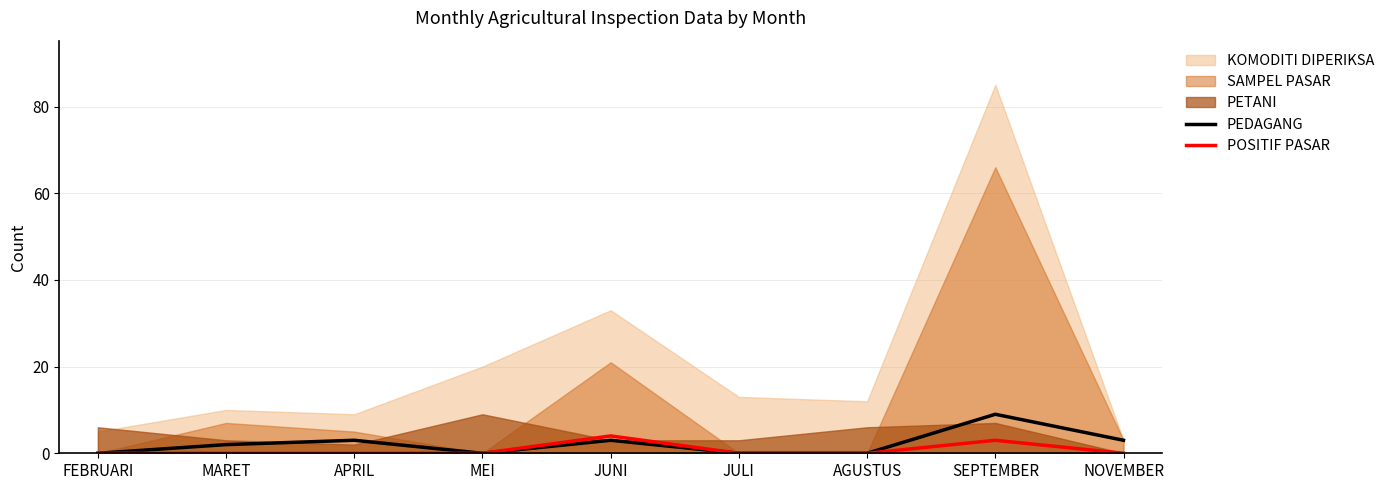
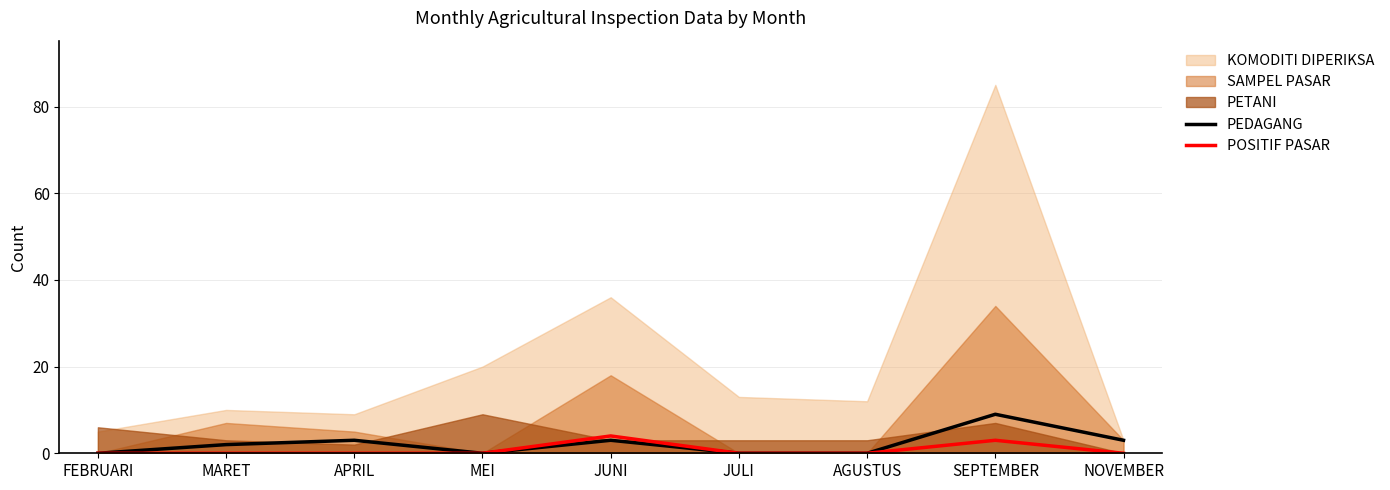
KOMODITI DIPERIKSA, JUNI: 33 -> 36
SAMPEL PASAR, JUNI: 21 -> 18
PETANI, AGUSTUS: 6 -> 3
SAMPEL PASAR, SEPTEMBER: 66 -> 34
